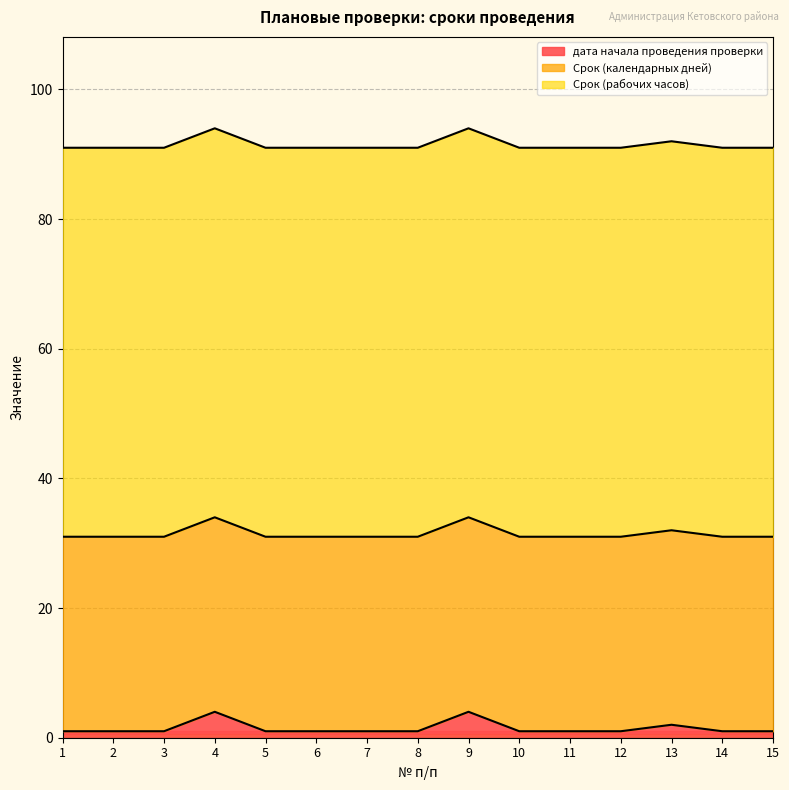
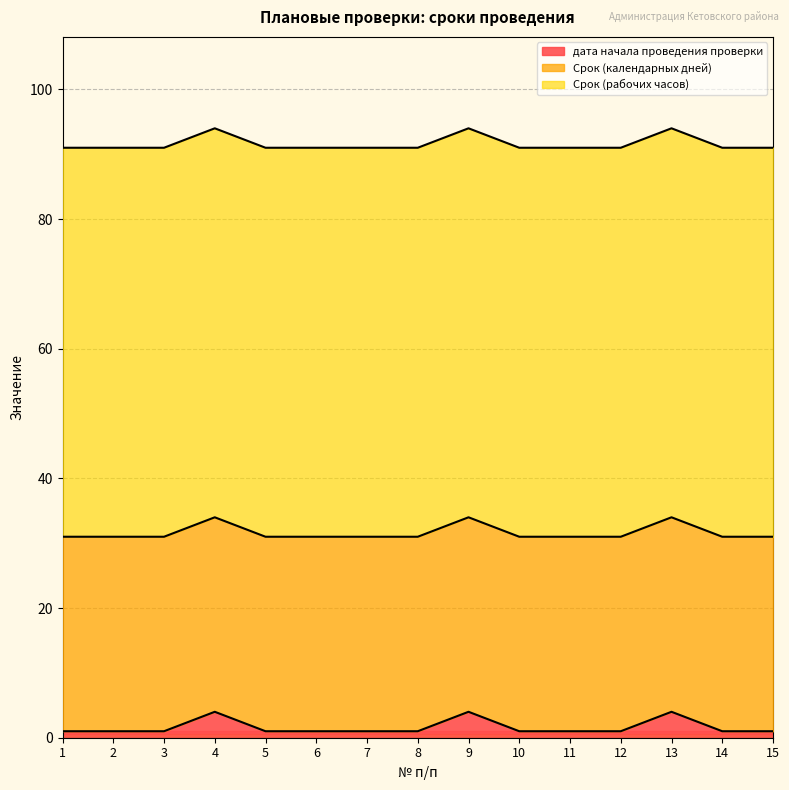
дата начала проведения проверки, 13: 2 -> 4
